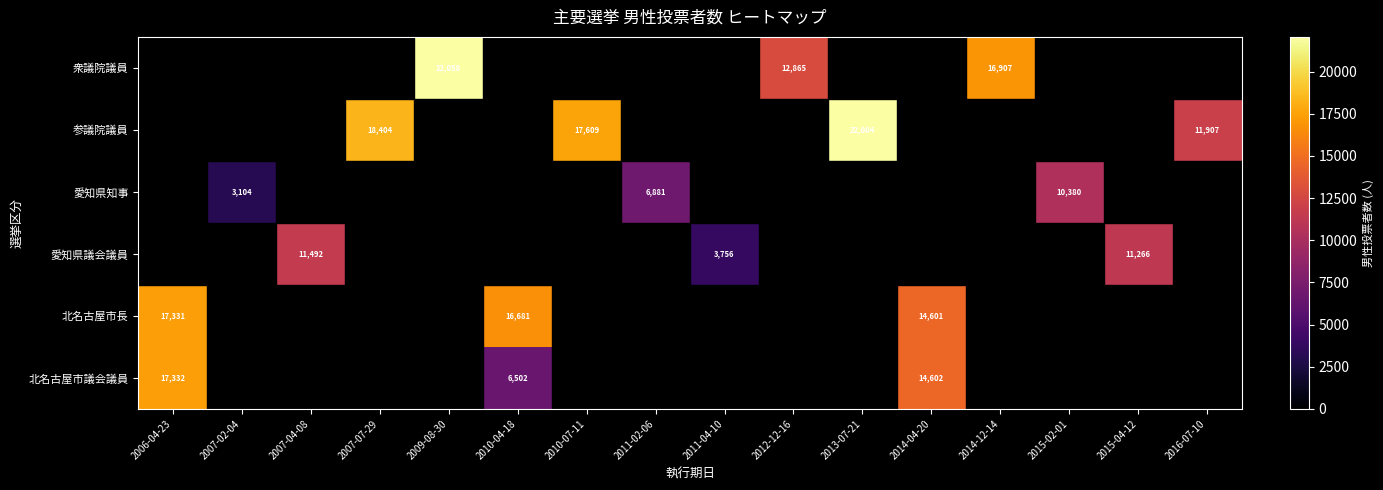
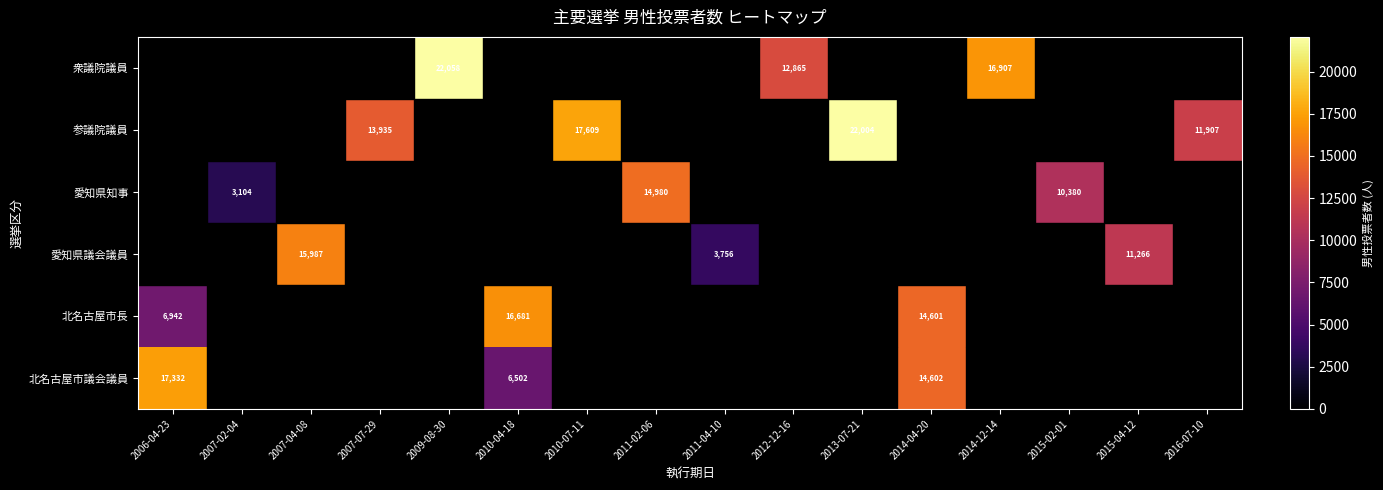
参議院議員, 2007-07-29: 18,404 -> 13,935
愛知県知事, 2011-02-06: 6,881 -> 14,980
愛知県議会議員, 2007-04-08: 11,492 -> 15,987
北名古屋市長, 2006-04-23: 17,331 -> 6,942
